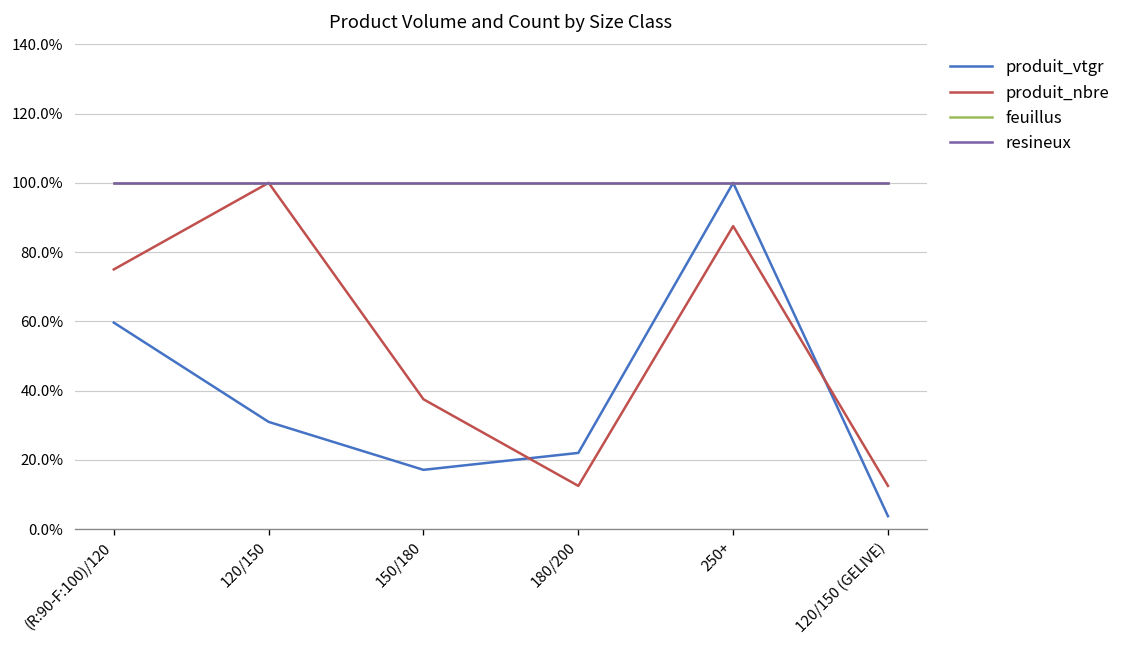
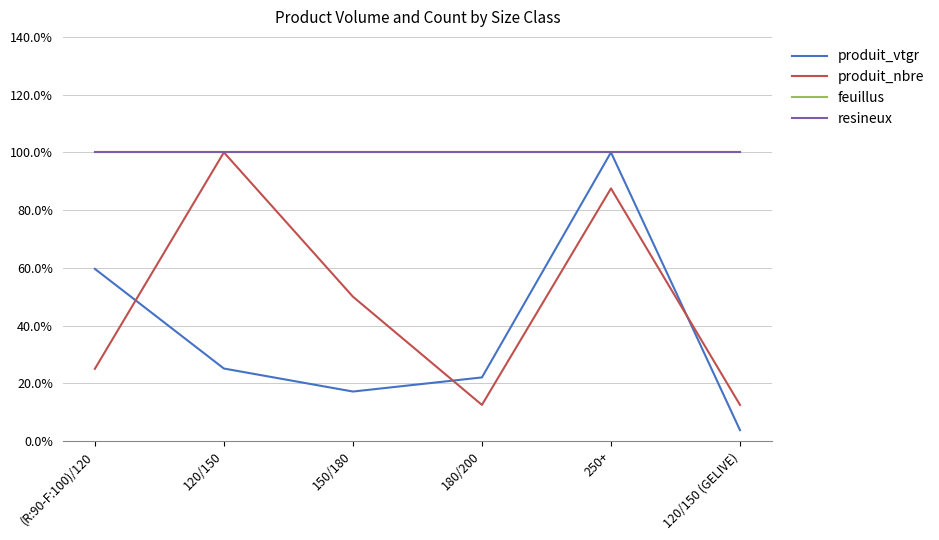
produit_nbre, (R:90-F:100)/120: 75% -> 25%
produit_vtgr, 120/150: 31% -> 25%
produit_nbre, 150/180: 38% -> 50%
